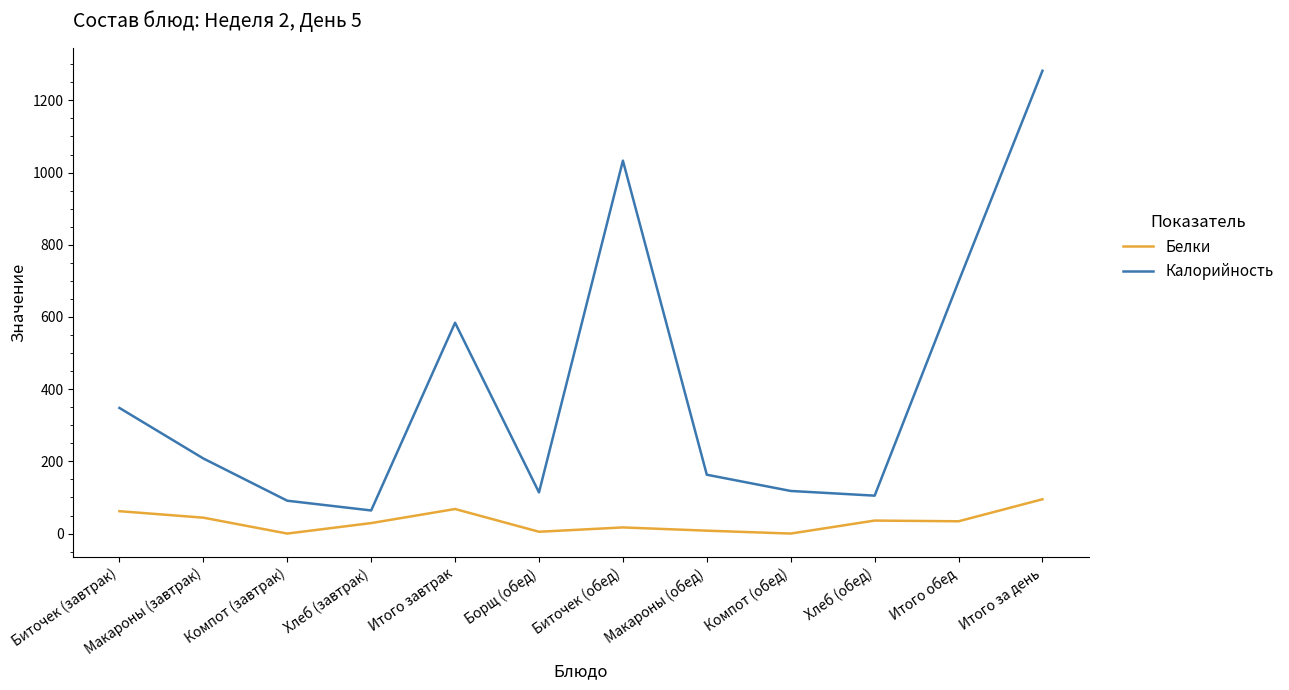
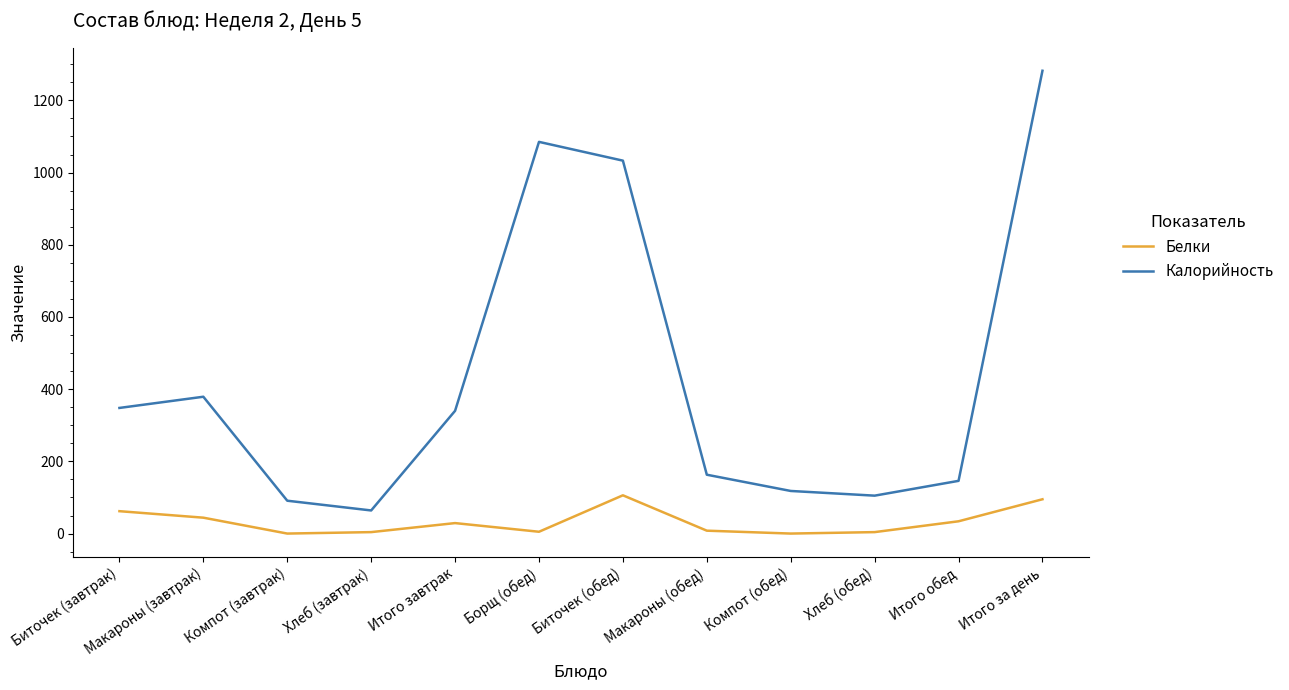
Калорийность, Макароны (завтрак): 210 -> 380
Белки, Хлеб (завтрак): 30 -> 0
Белки, Итого завтрак: 70 -> 30
Калорийность, Итого завтрак: 580 -> 340
Калорийность, Борщ (обед): 110 -> 1090
Белки, Биточек (обед): 20 -> 110
Белки, Хлеб (обед): 40 -> 0
Калорийность, Итого обед: 700 -> 150
